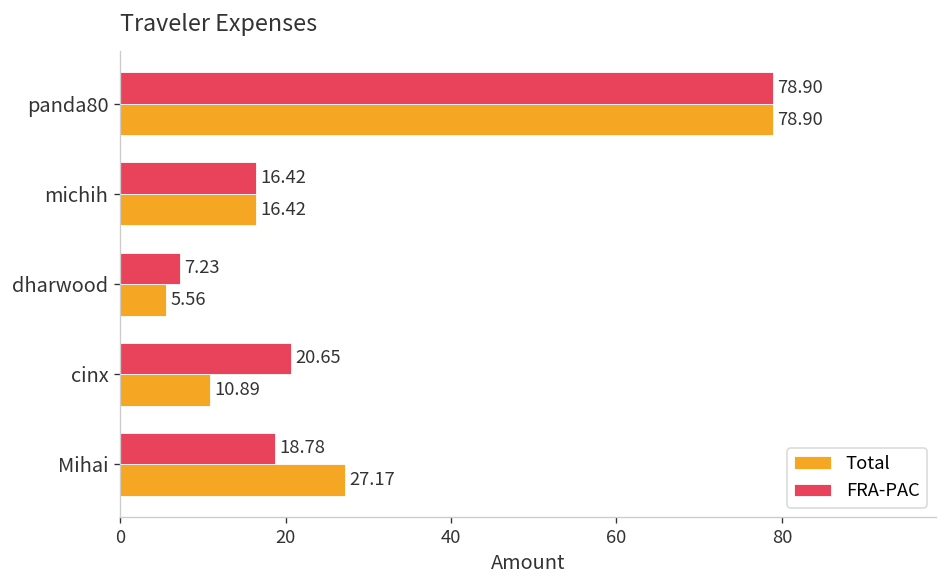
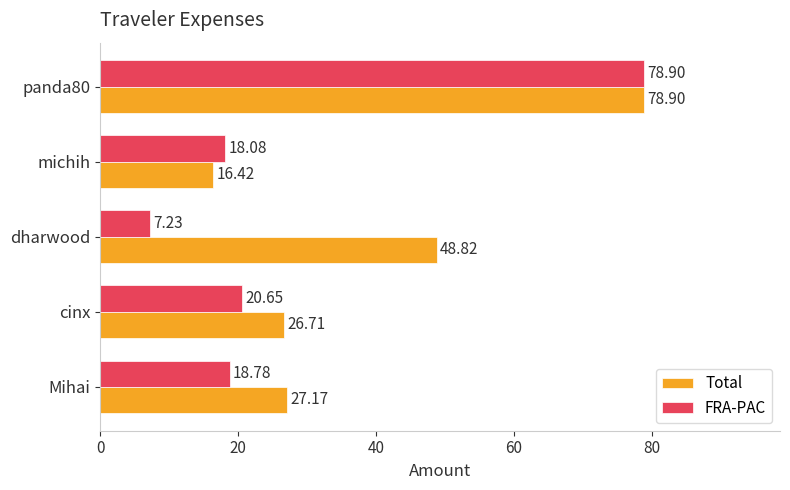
FRA-PAC, michih: 16.42 -> 18.08
Total, dharwood: 5.56 -> 48.82
Total, cinx: 10.89 -> 26.71
